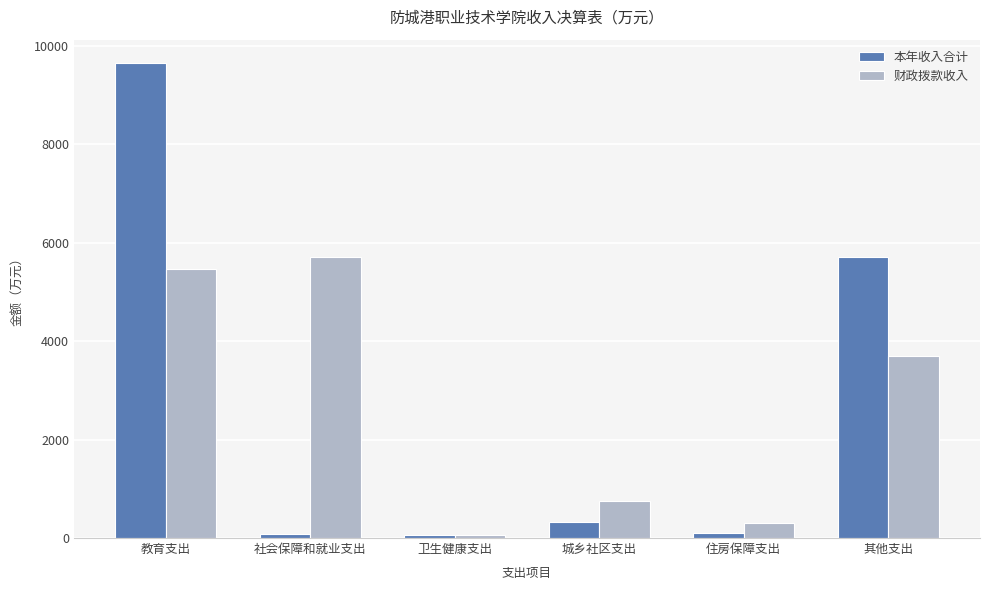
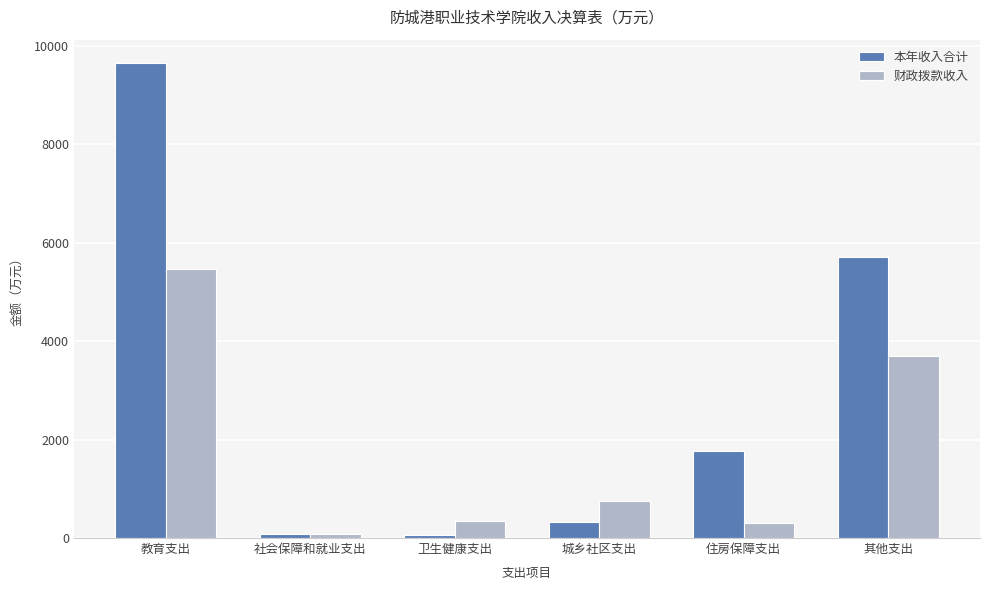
财政拨款收入, 社会保障和就业支出: 5700 -> 100
财政拨款收入, 卫生健康支出: 100 -> 400
本年收入合计, 住房保障支出: 100 -> 1800
